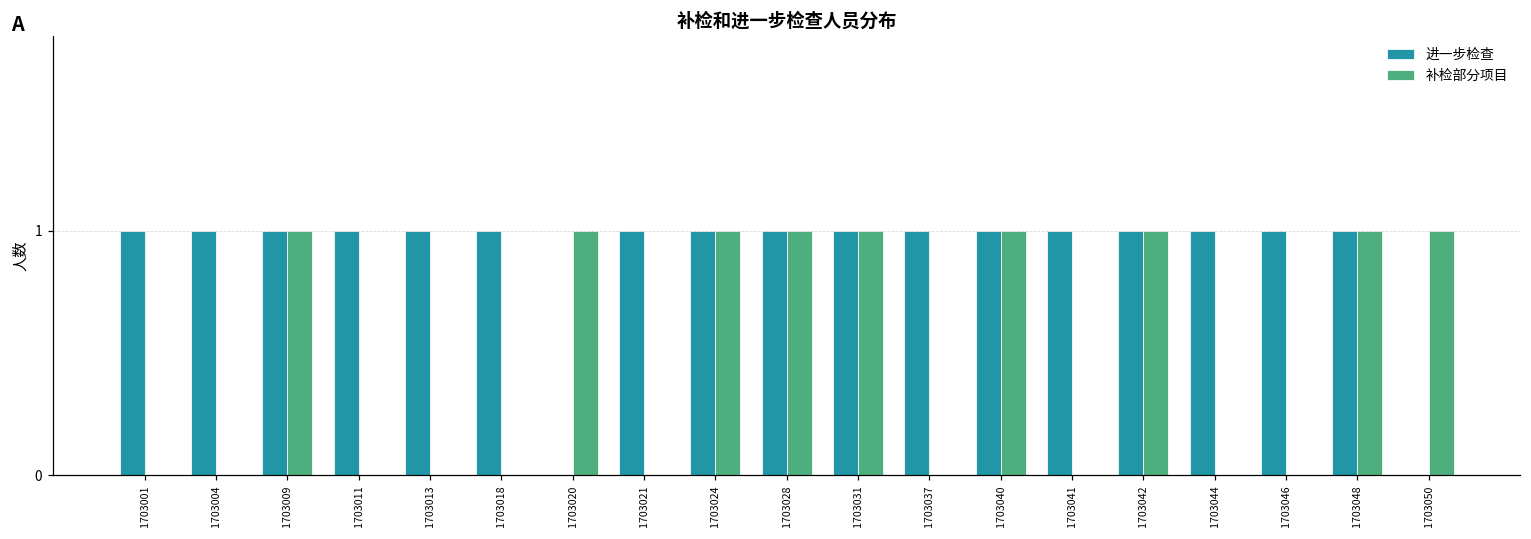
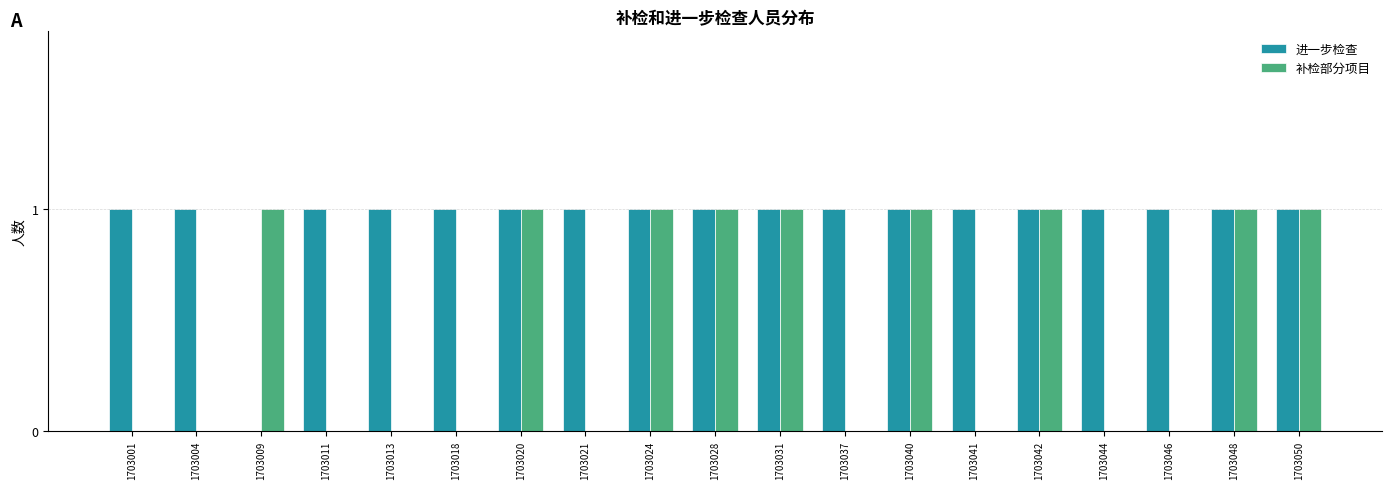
进一步检查, 1703009: 1 -> 0
进一步检查, 1703020: 0 -> 1
进一步检查, 1703050: 0 -> 1
